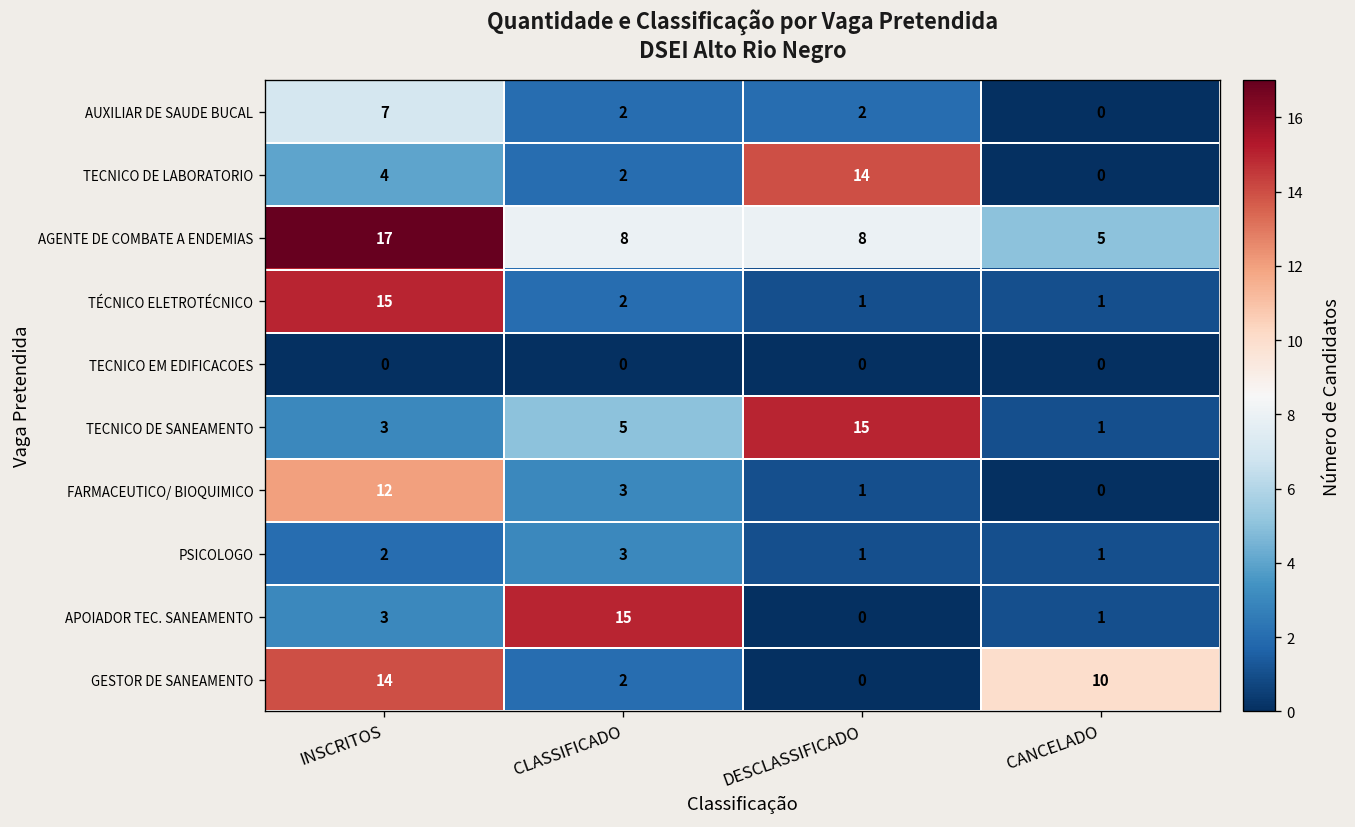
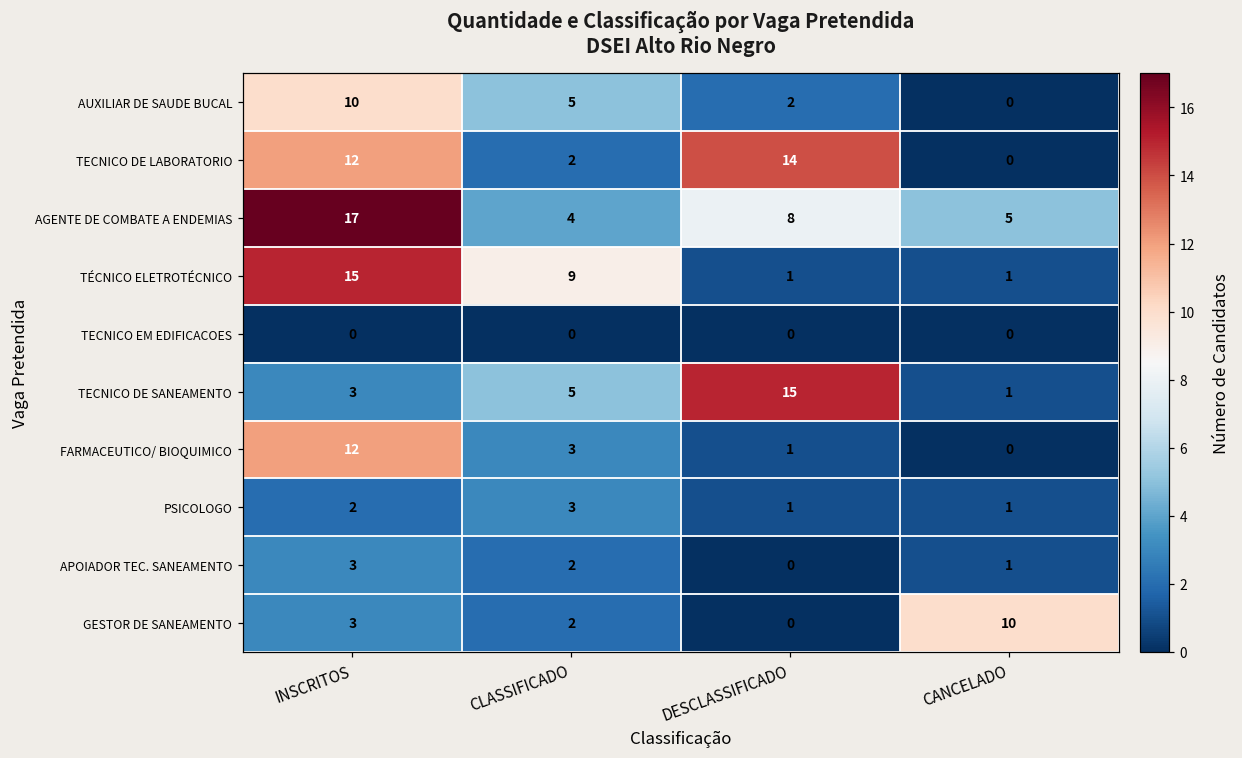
AUXILIAR DE SAUDE BUCAL, INSCRITOS: 7 -> 10
AUXILIAR DE SAUDE BUCAL, CLASSIFICADO: 2 -> 5
TECNICO DE LABORATORIO, INSCRITOS: 4 -> 12
AGENTE DE COMBATE A ENDEMIAS, CLASSIFICADO: 8 -> 4
TÉCNICO ELETROTÉCNICO, CLASSIFICADO: 2 -> 9
APOIADOR TEC. SANEAMENTO, CLASSIFICADO: 15 -> 2
GESTOR DE SANEAMENTO, INSCRITOS: 14 -> 3
